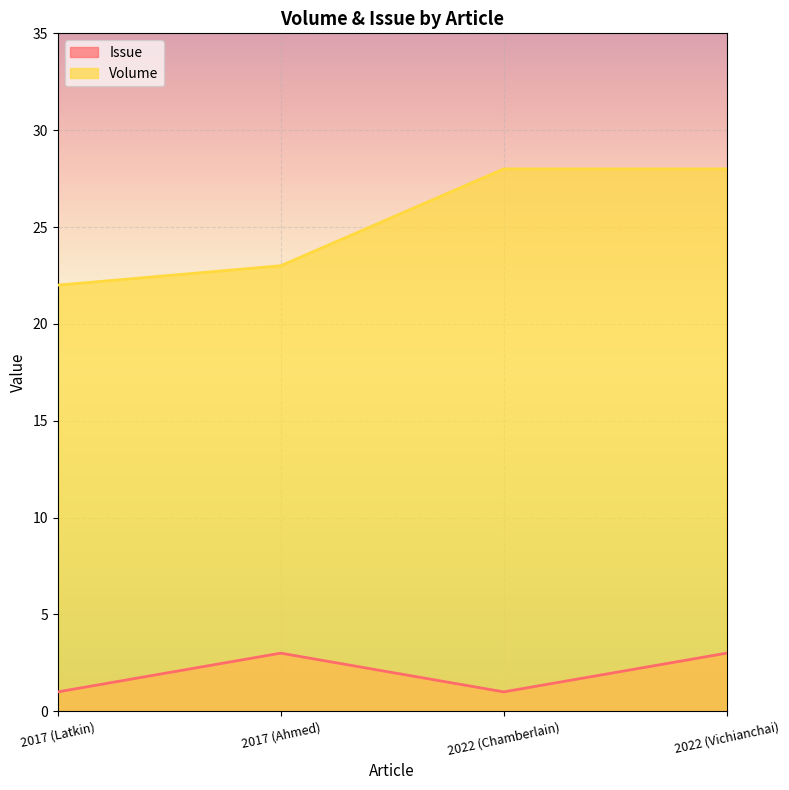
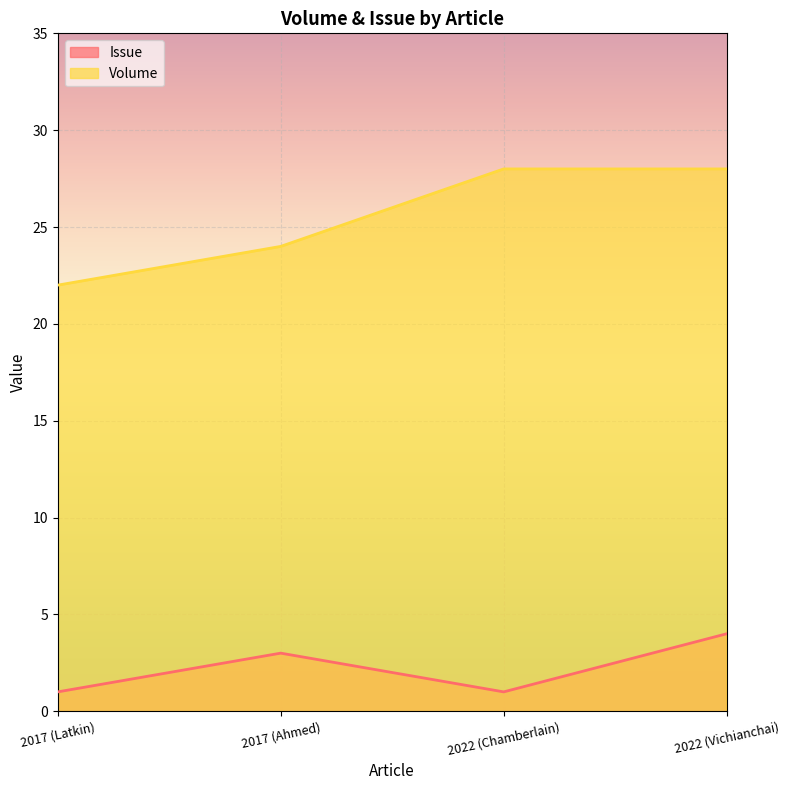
Volume, 2017 (Ahmed): 23 -> 24
Issue, 2022 (Vichianchai): 3 -> 4
